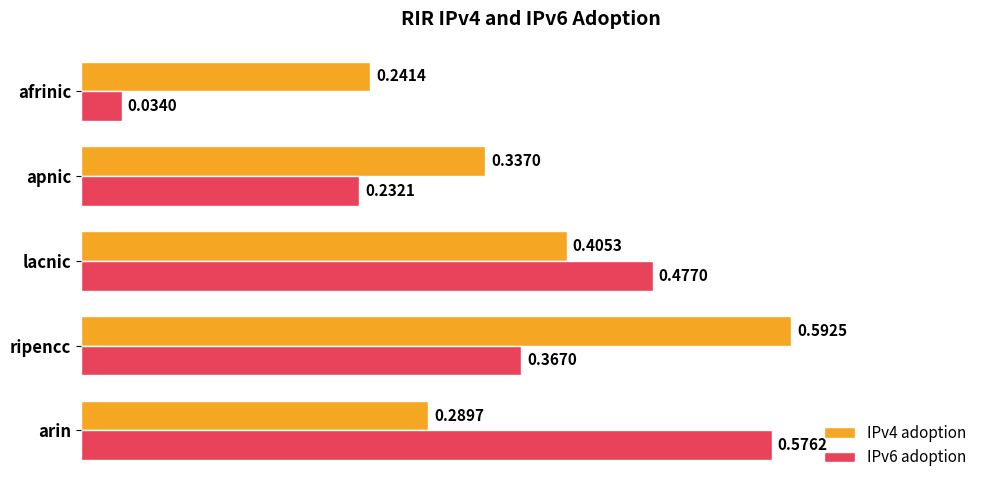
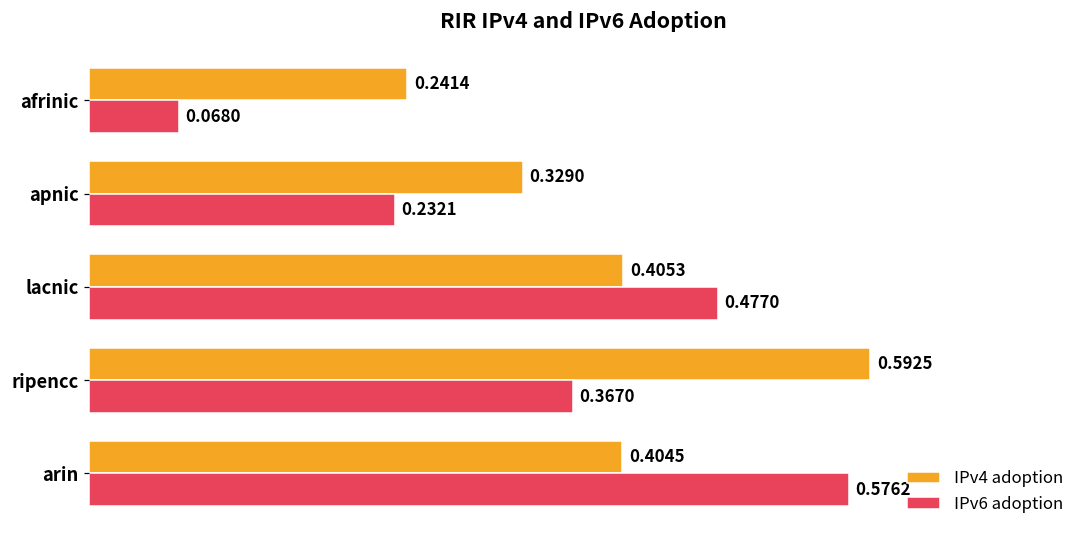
IPv6 adoption, afrinic: 0.0340 -> 0.0680
IPv4 adoption, apnic: 0.3370 -> 0.3290
IPv4 adoption, arin: 0.2897 -> 0.4045
